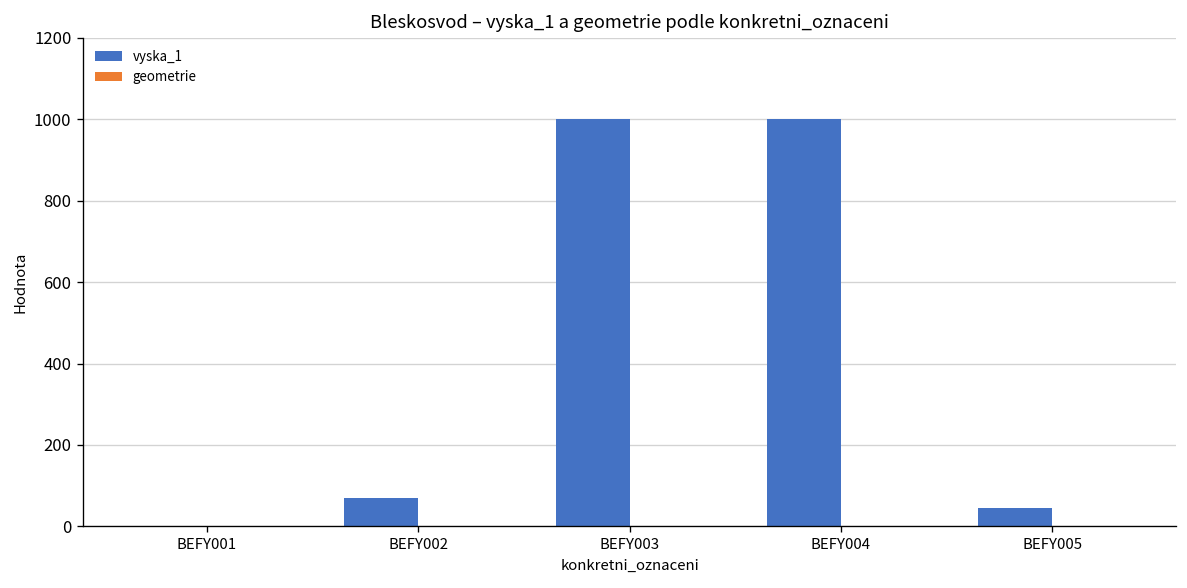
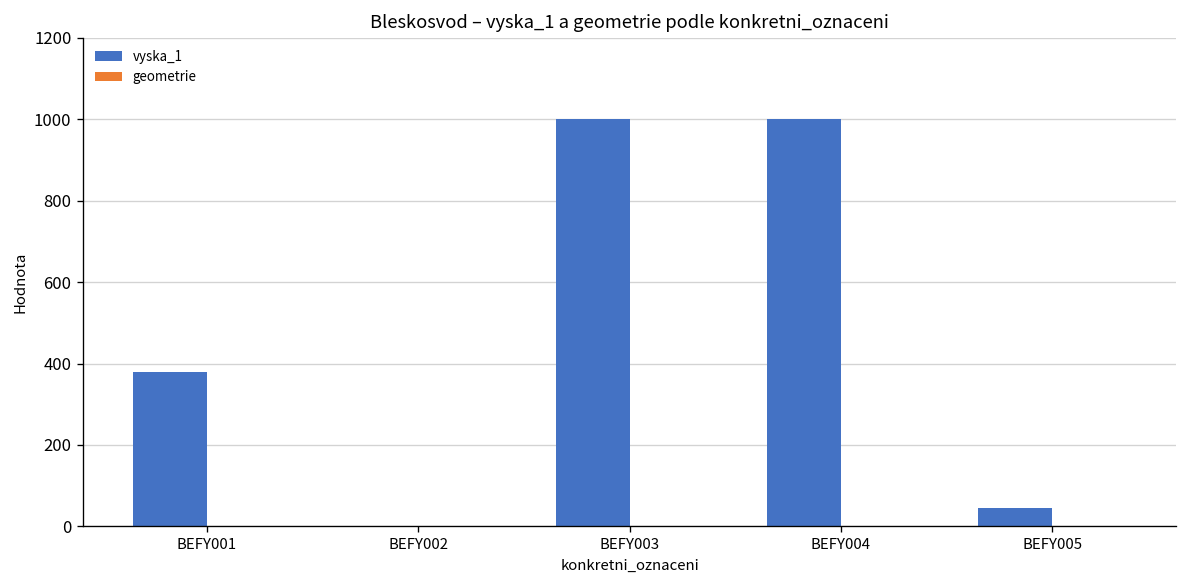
vyska_1, BEFY001: 0 -> 380
vyska_1, BEFY002: 70 -> 0
